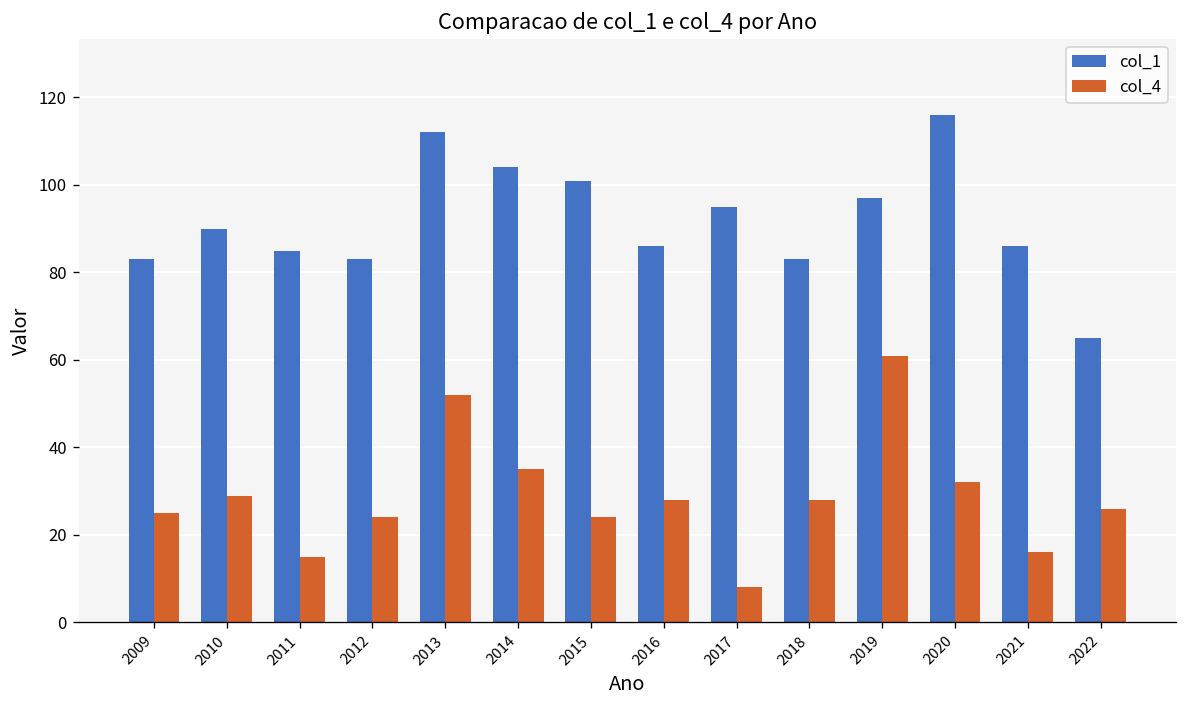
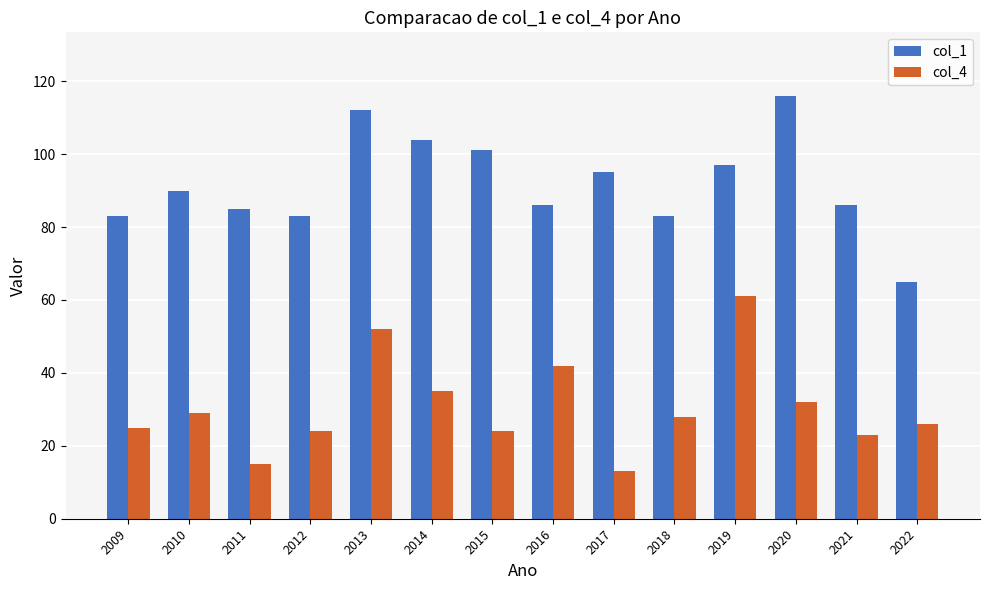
col_4, 2016: 28 -> 42
col_4, 2017: 8 -> 13
col_4, 2021: 16 -> 23
